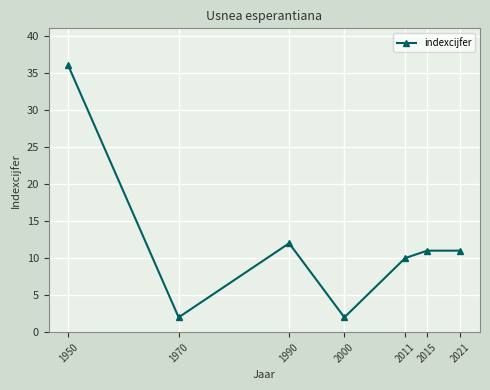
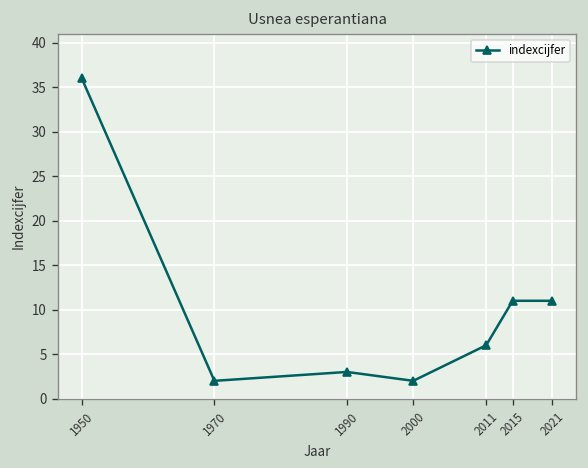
1990: 12 -> 3
2011: 10 -> 6
